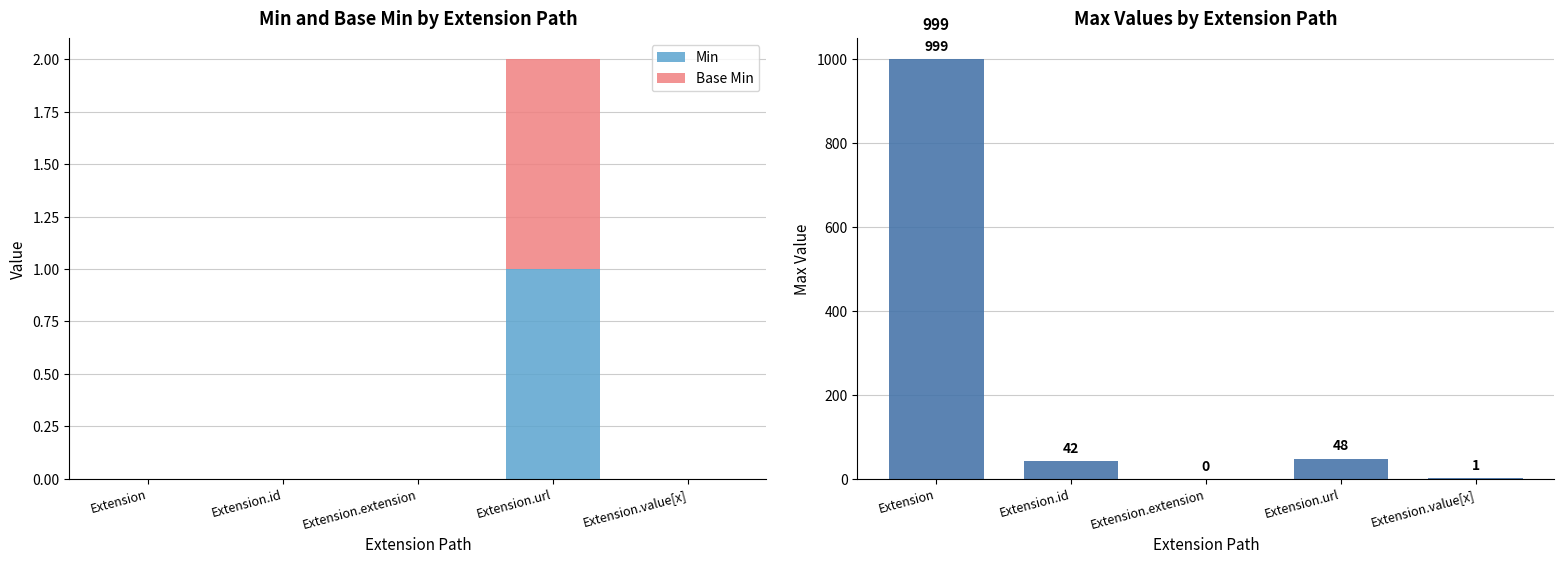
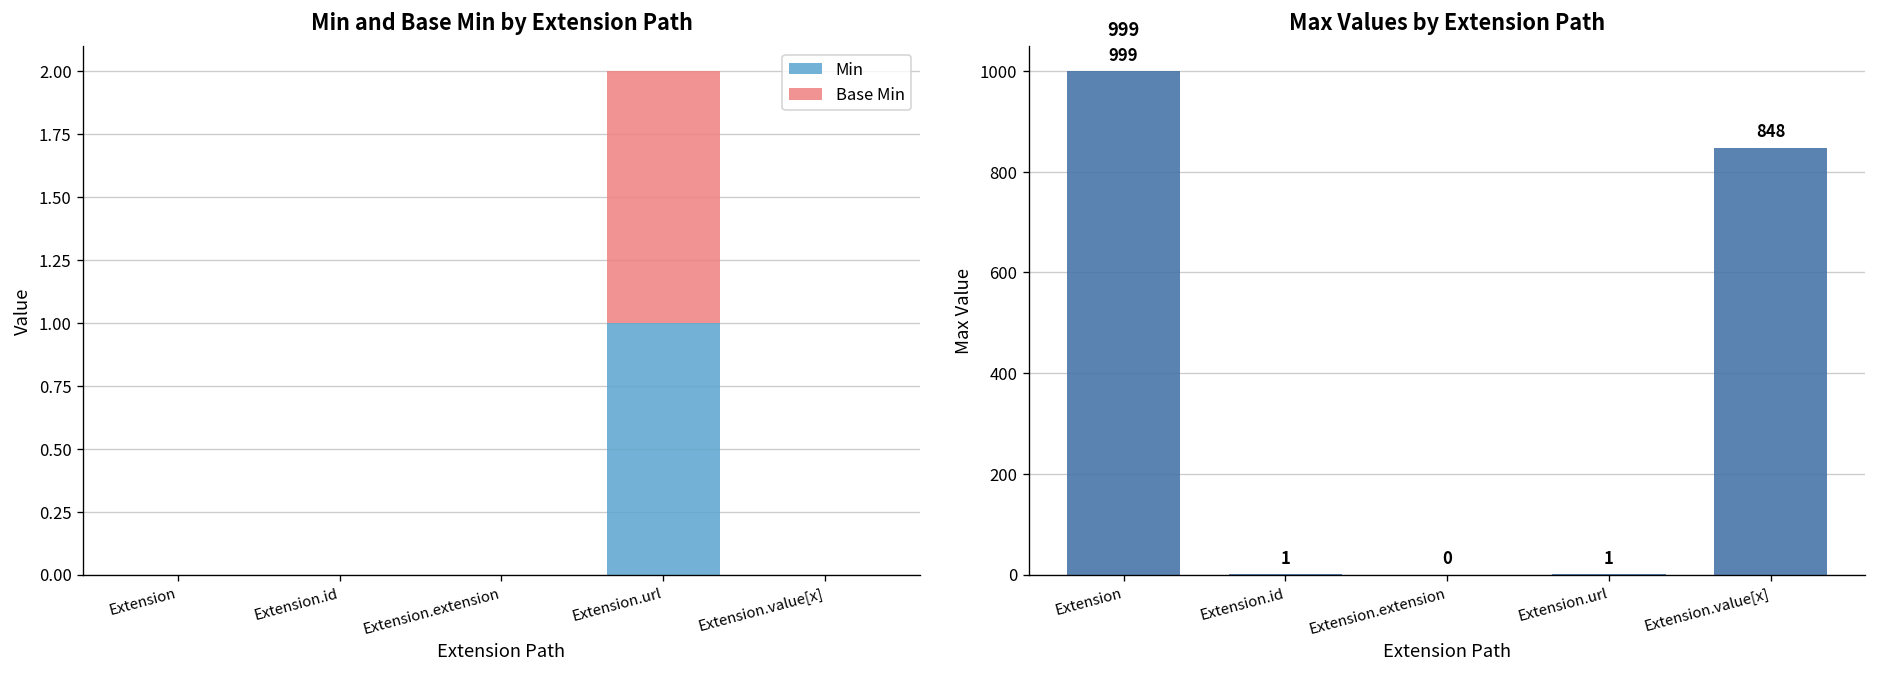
Max Values by Extension Path, Extension.id: 42 -> 1
Max Values by Extension Path, Extension.url: 48 -> 1
Max Values by Extension Path, Extension.value[x]: 1 -> 848
